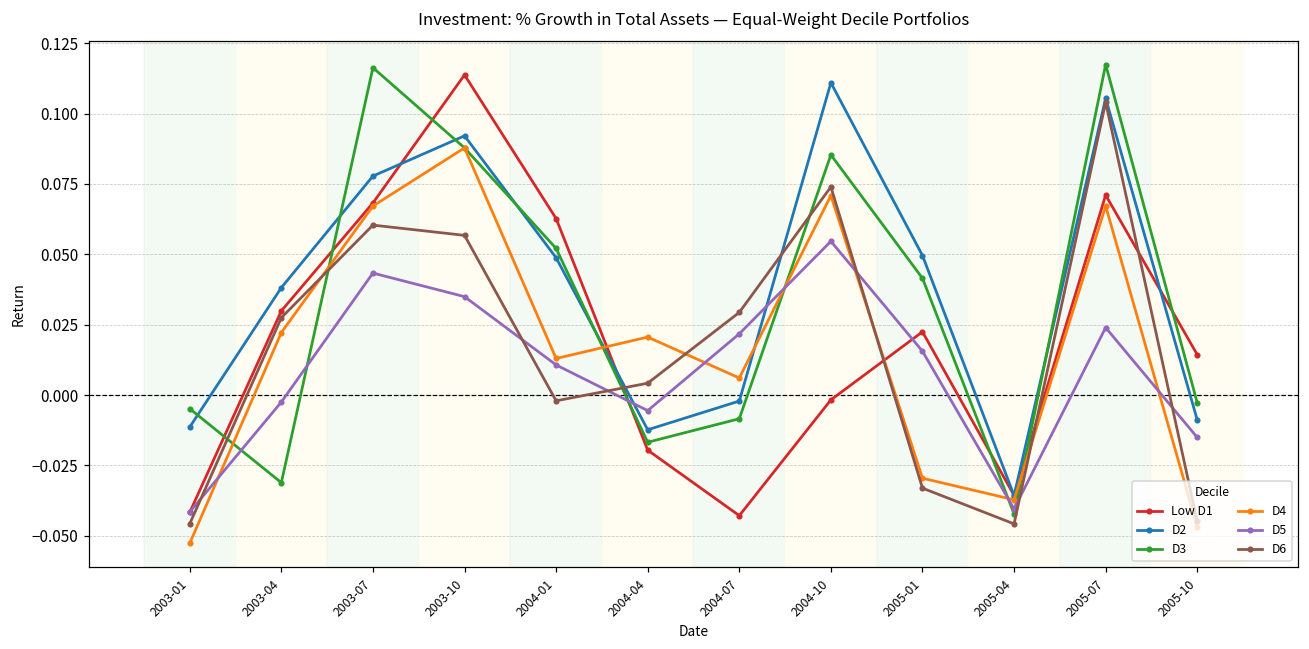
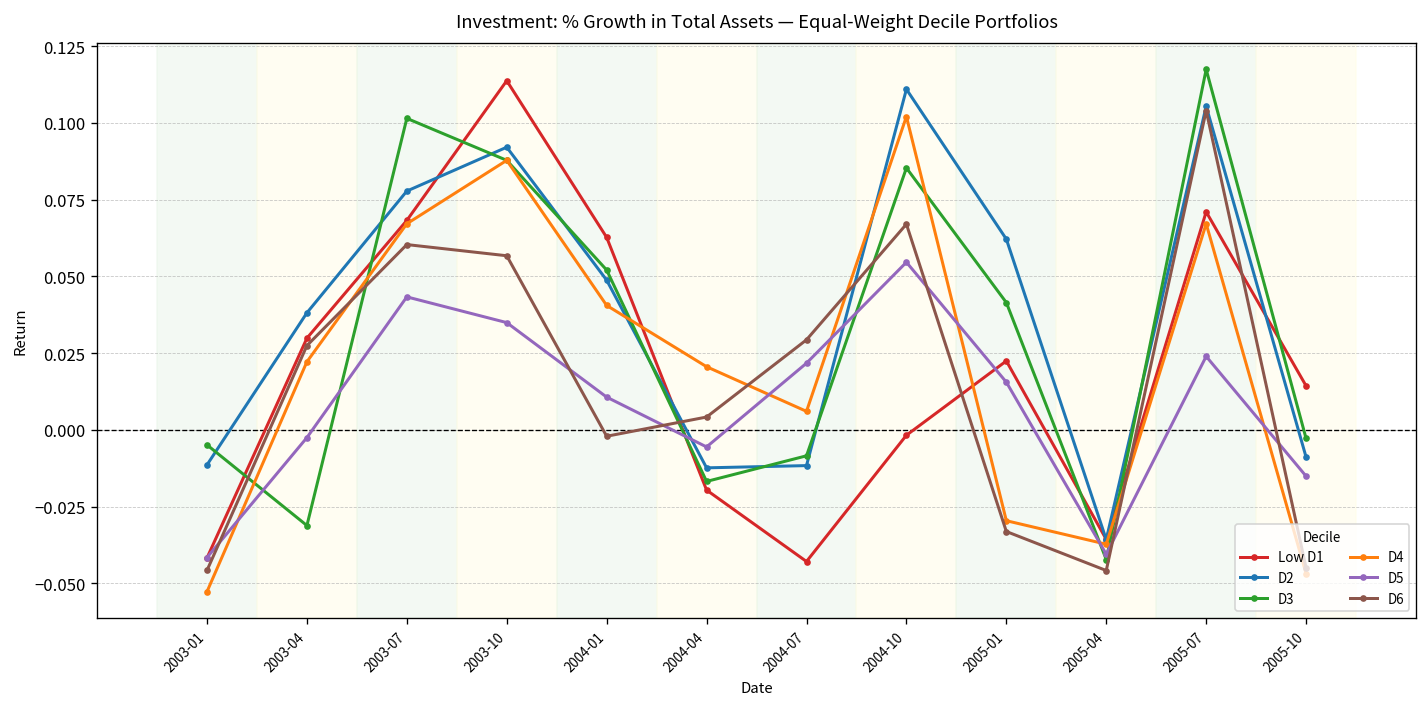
D3, 2003-07: 0.116 -> 0.101
D4, 2004-01: 0.013 -> 0.041
D2, 2004-07: -0.002 -> -0.012
D4, 2004-10: 0.071 -> 0.102
D6, 2004-10: 0.074 -> 0.067
D2, 2005-01: 0.050 -> 0.062
